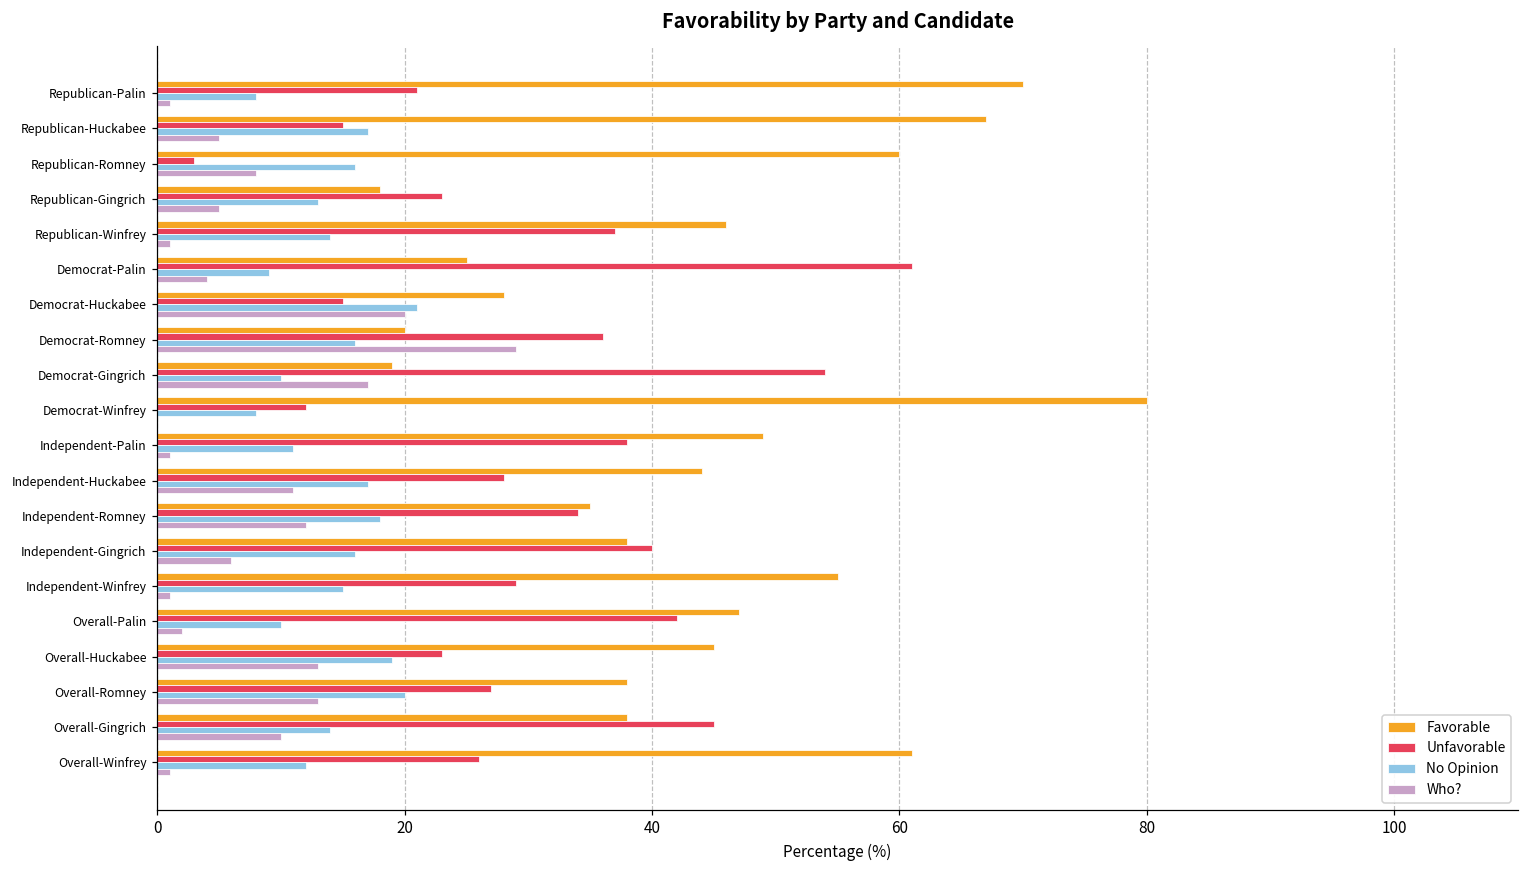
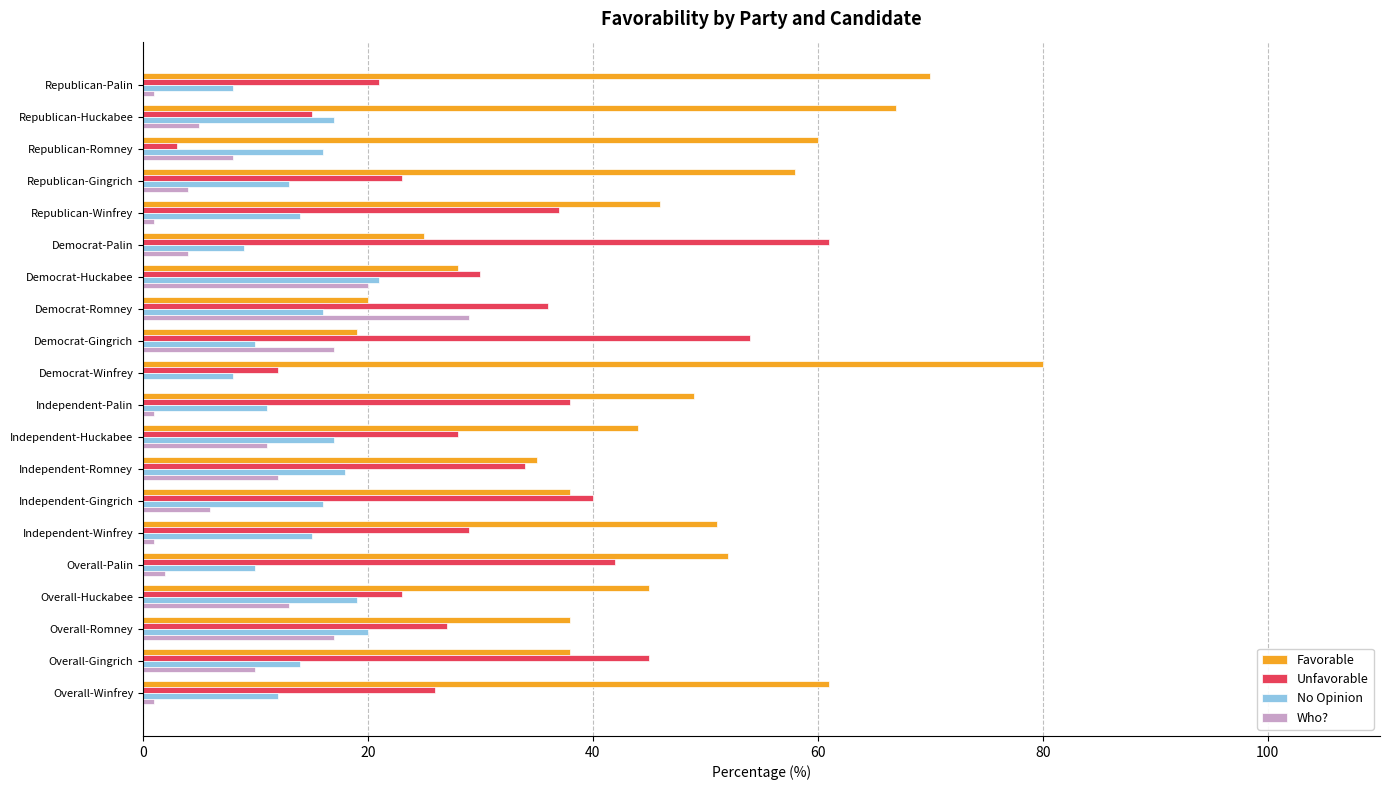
Favorable, Republican-Gingrich: 18 -> 58
Who?, Republican-Gingrich: 5 -> 4
Unfavorable, Democrat-Huckabee: 15 -> 30
Favorable, Independent-Winfrey: 55 -> 51
Favorable, Overall-Palin: 47 -> 52
Who?, Overall-Romney: 13 -> 17
